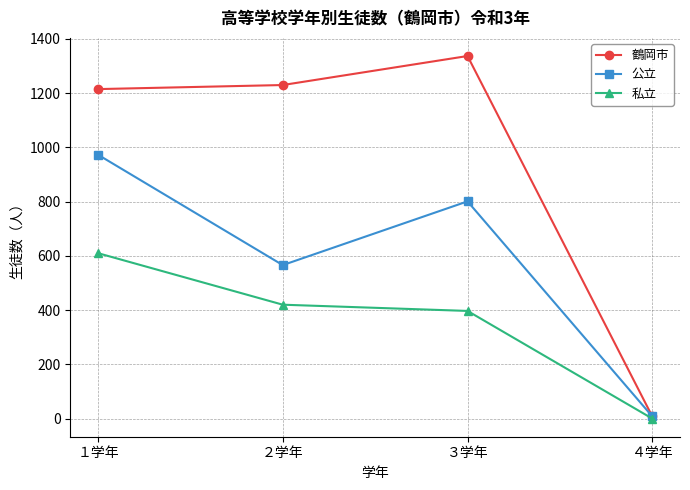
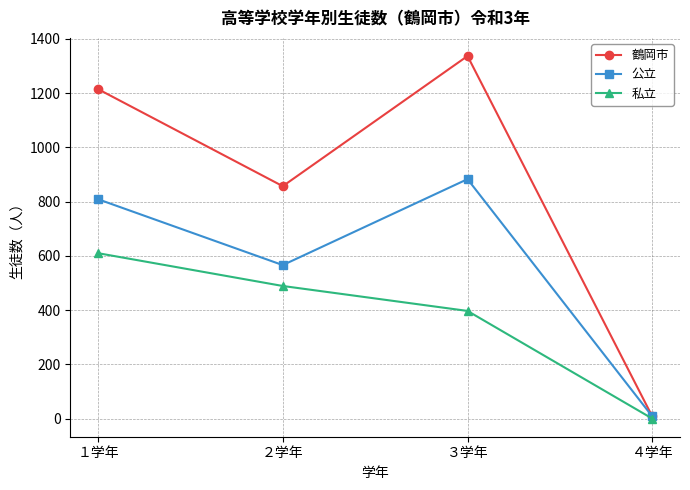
公立, １学年: 970 -> 810
鶴岡市, ２学年: 1230 -> 860
私立, ２学年: 420 -> 490
公立, ３学年: 800 -> 880
